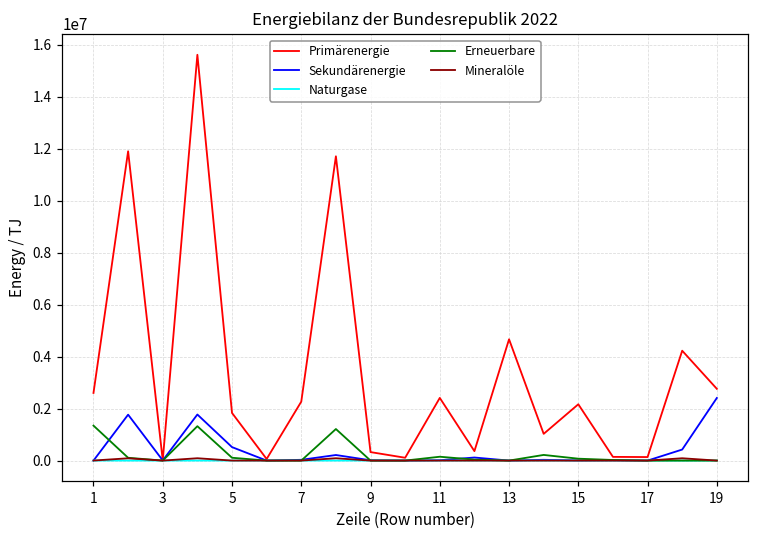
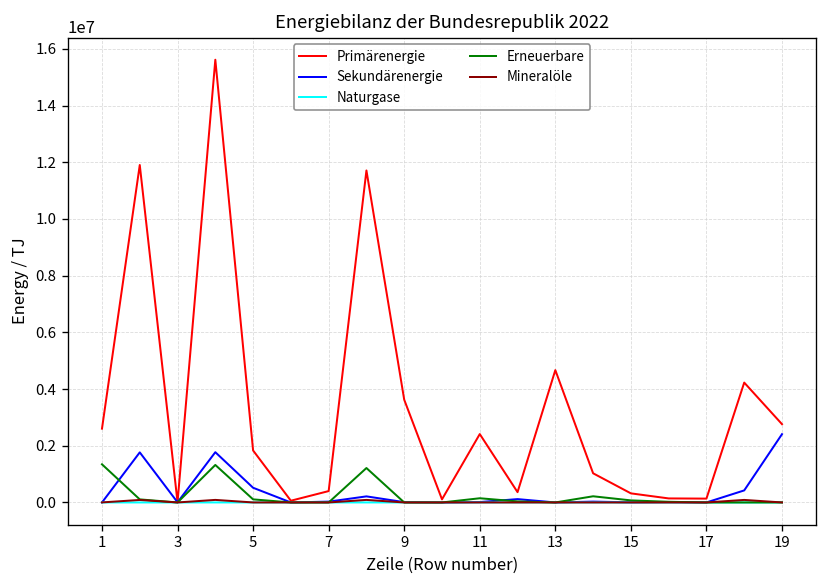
Primärenergie, 7: 2300000 -> 400000
Primärenergie, 9: 300000 -> 3600000
Primärenergie, 15: 2200000 -> 300000
